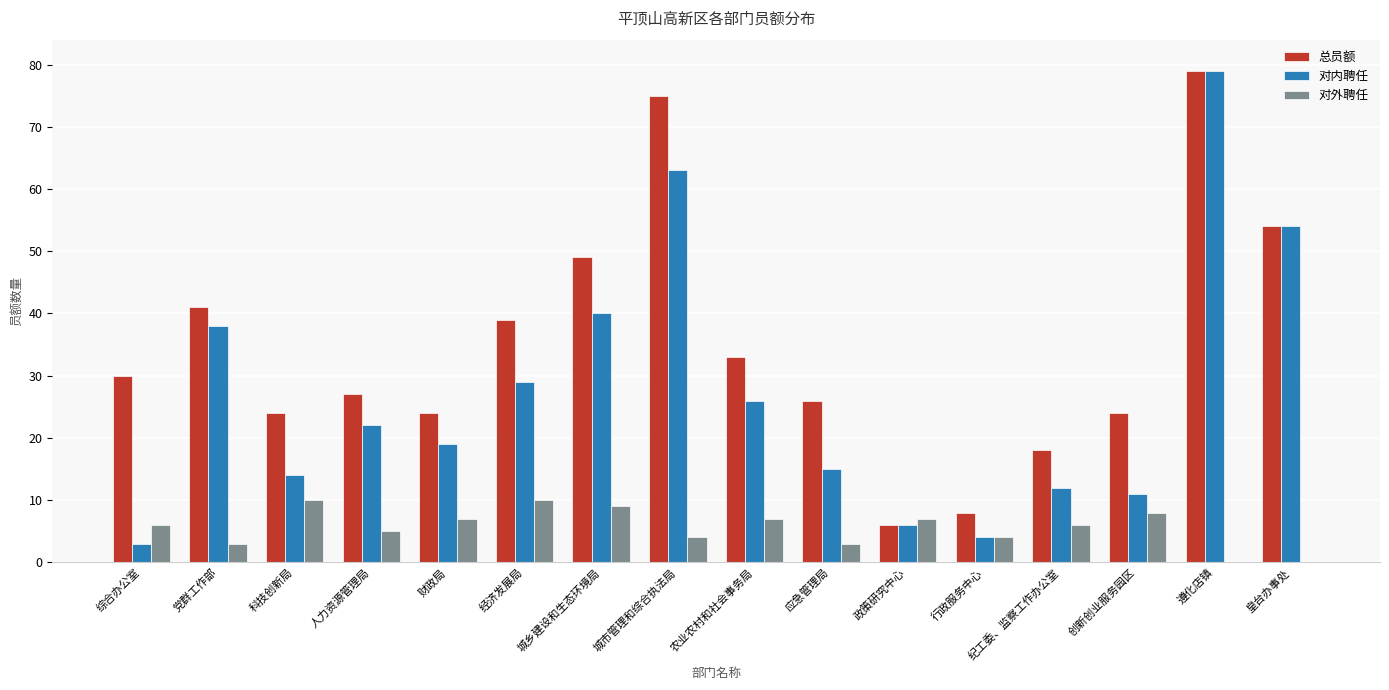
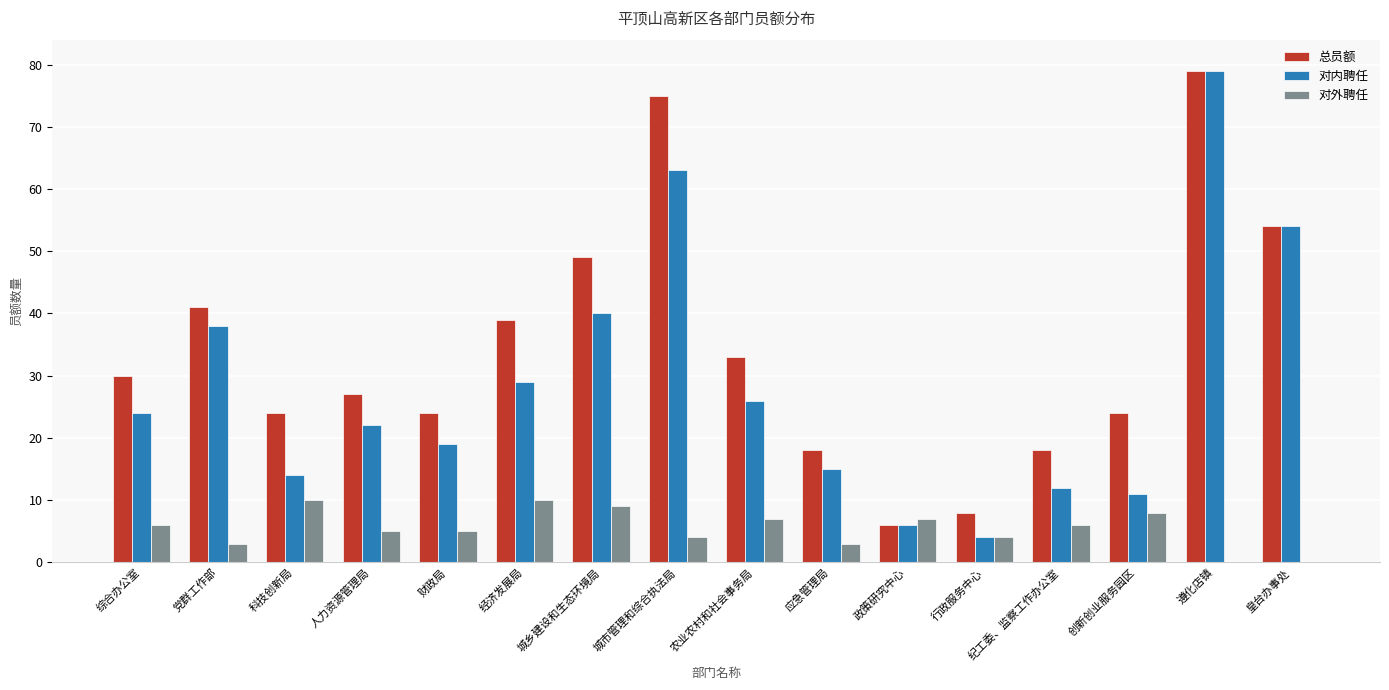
对内聘任, 综合办公室: 3 -> 24
对外聘任, 财政局: 7 -> 5
总员额, 应急管理局: 26 -> 18
